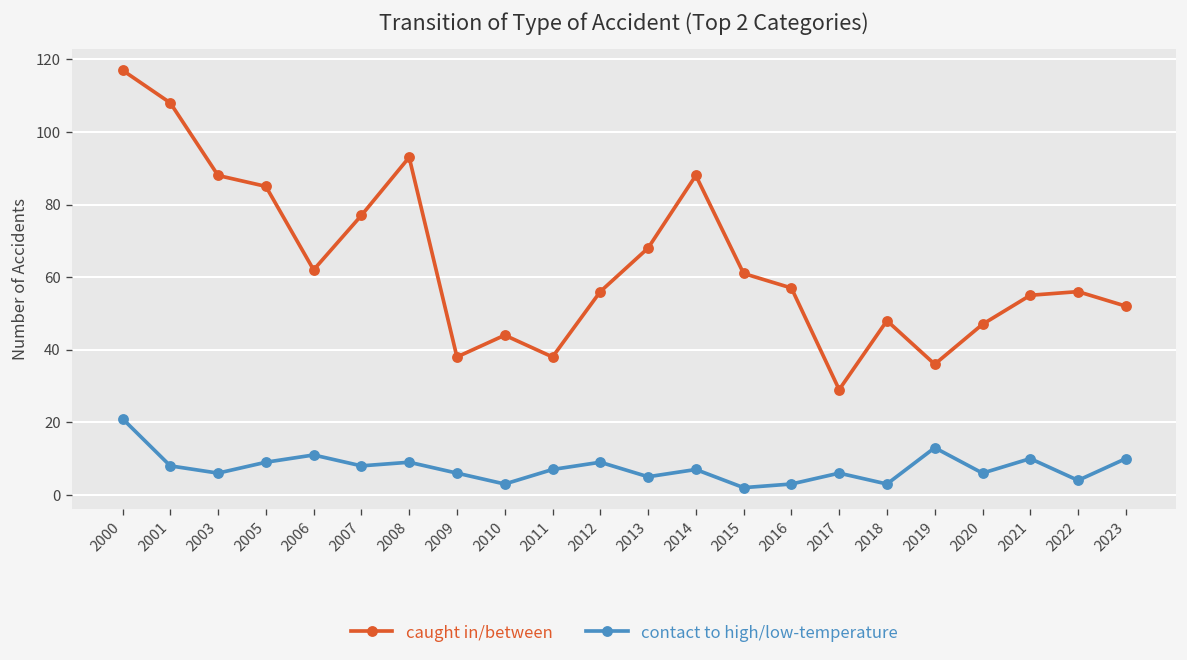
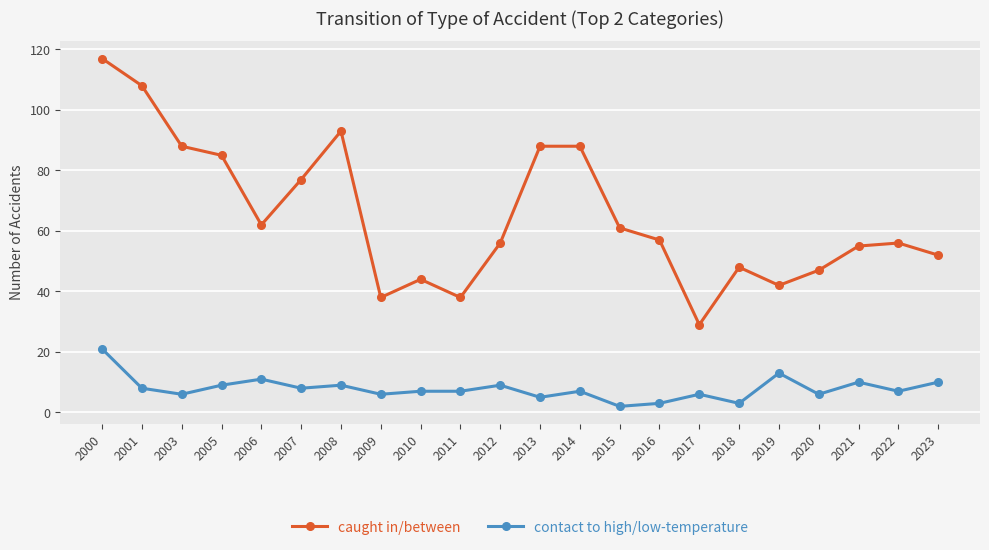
contact to high/low-temperature, 2010: 3 -> 7
caught in/between, 2013: 68 -> 88
caught in/between, 2019: 36 -> 42
contact to high/low-temperature, 2022: 4 -> 7
